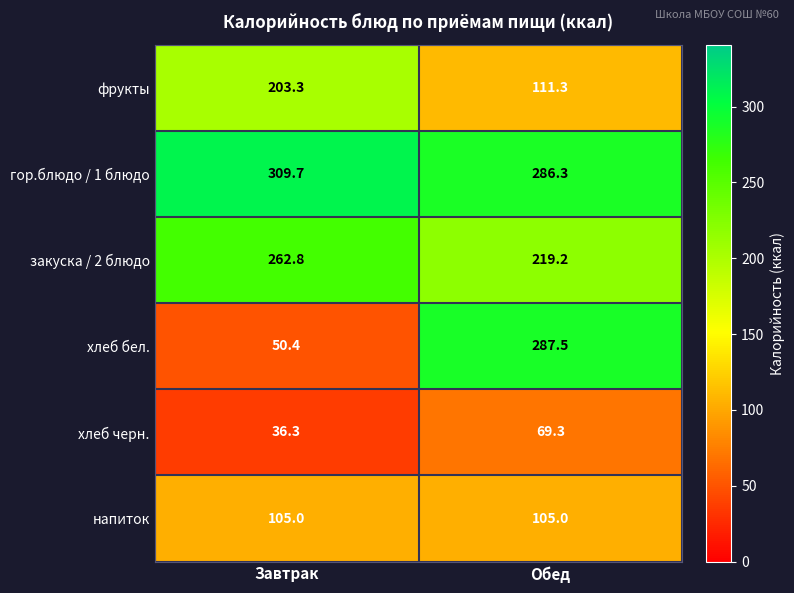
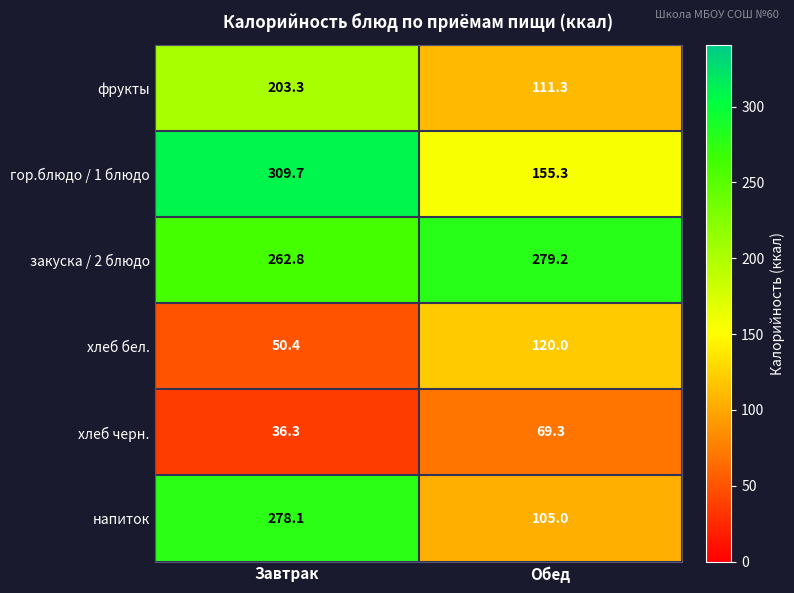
гор.блюдо / 1 блюдо, Обед: 286.3 -> 155.3
закуска / 2 блюдо, Обед: 219.2 -> 279.2
хлеб бел., Обед: 287.5 -> 120.0
напиток, Завтрак: 105.0 -> 278.1
